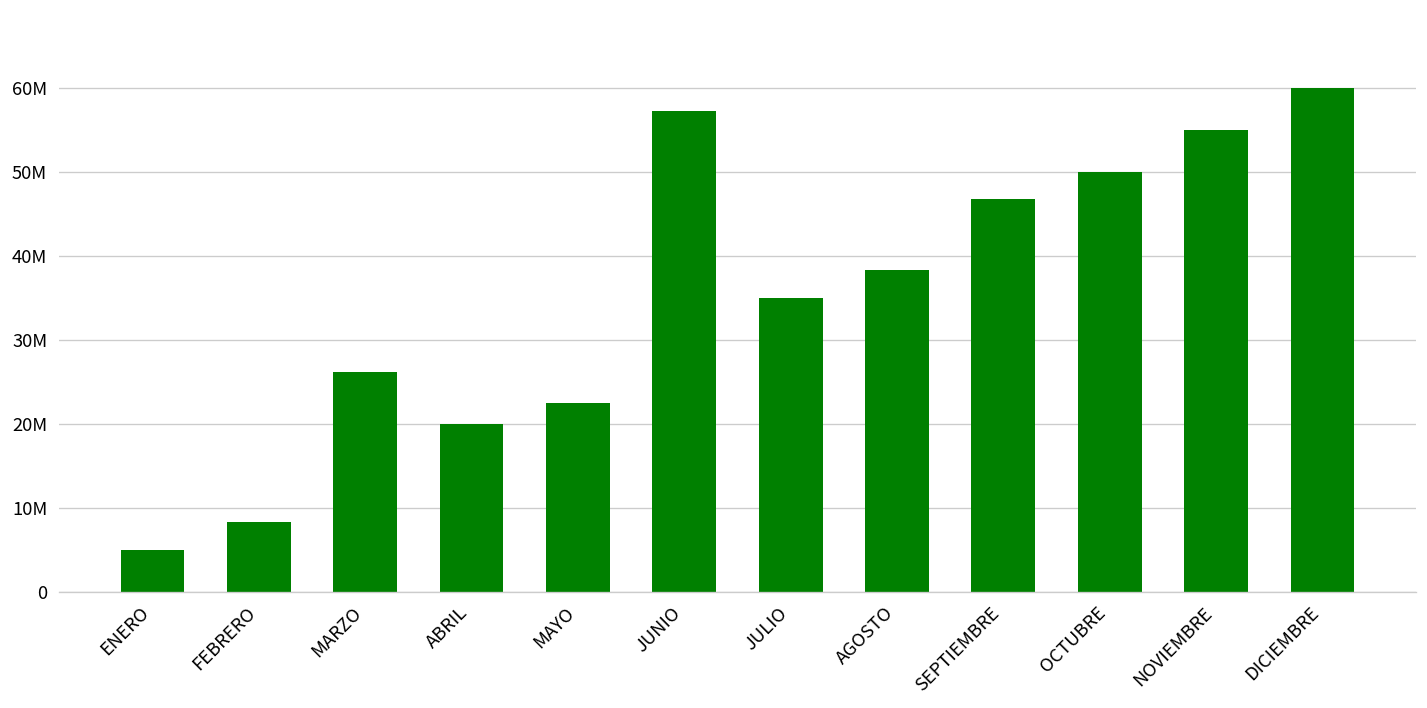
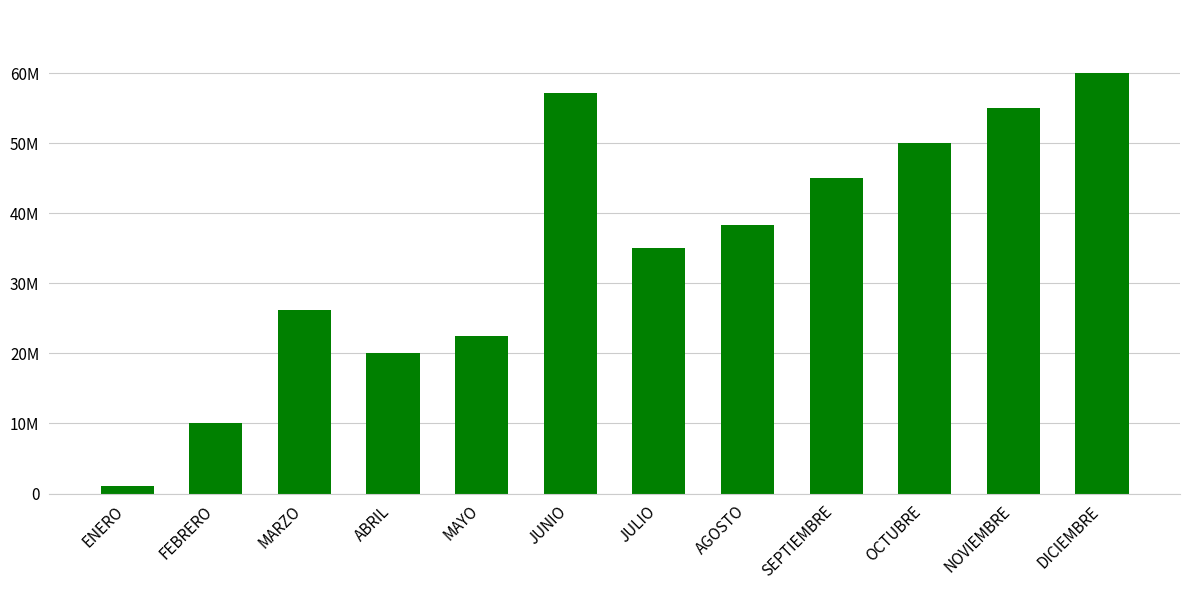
ENERO: 5000000 -> 1000000
FEBRERO: 8000000 -> 10000000
SEPTIEMBRE: 47000000 -> 45000000
